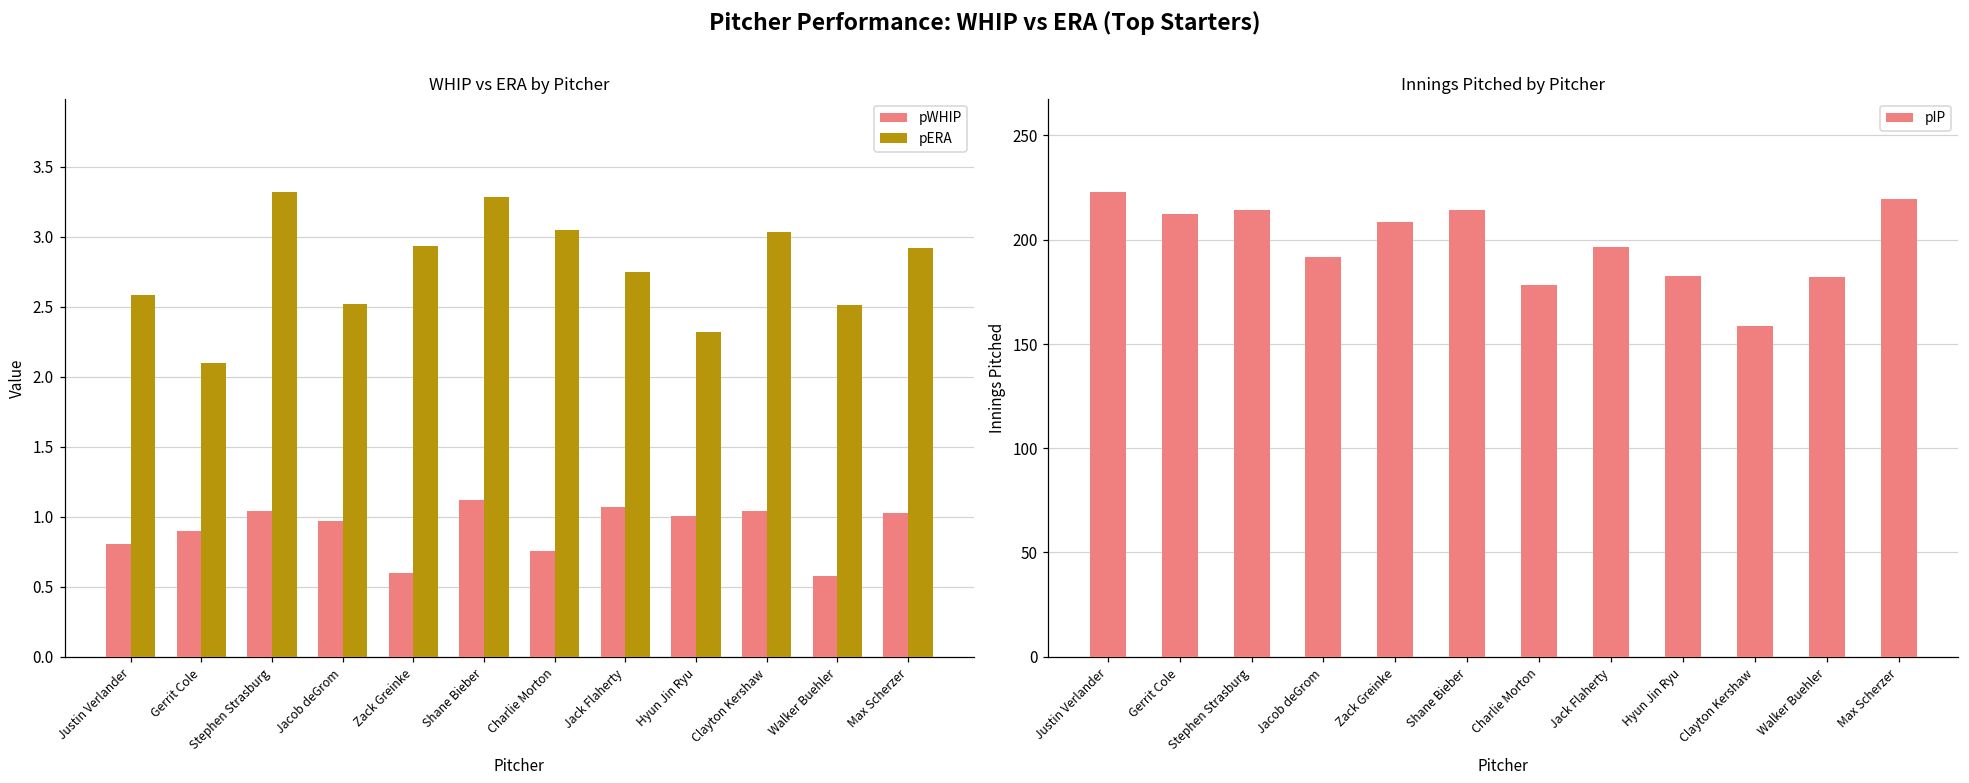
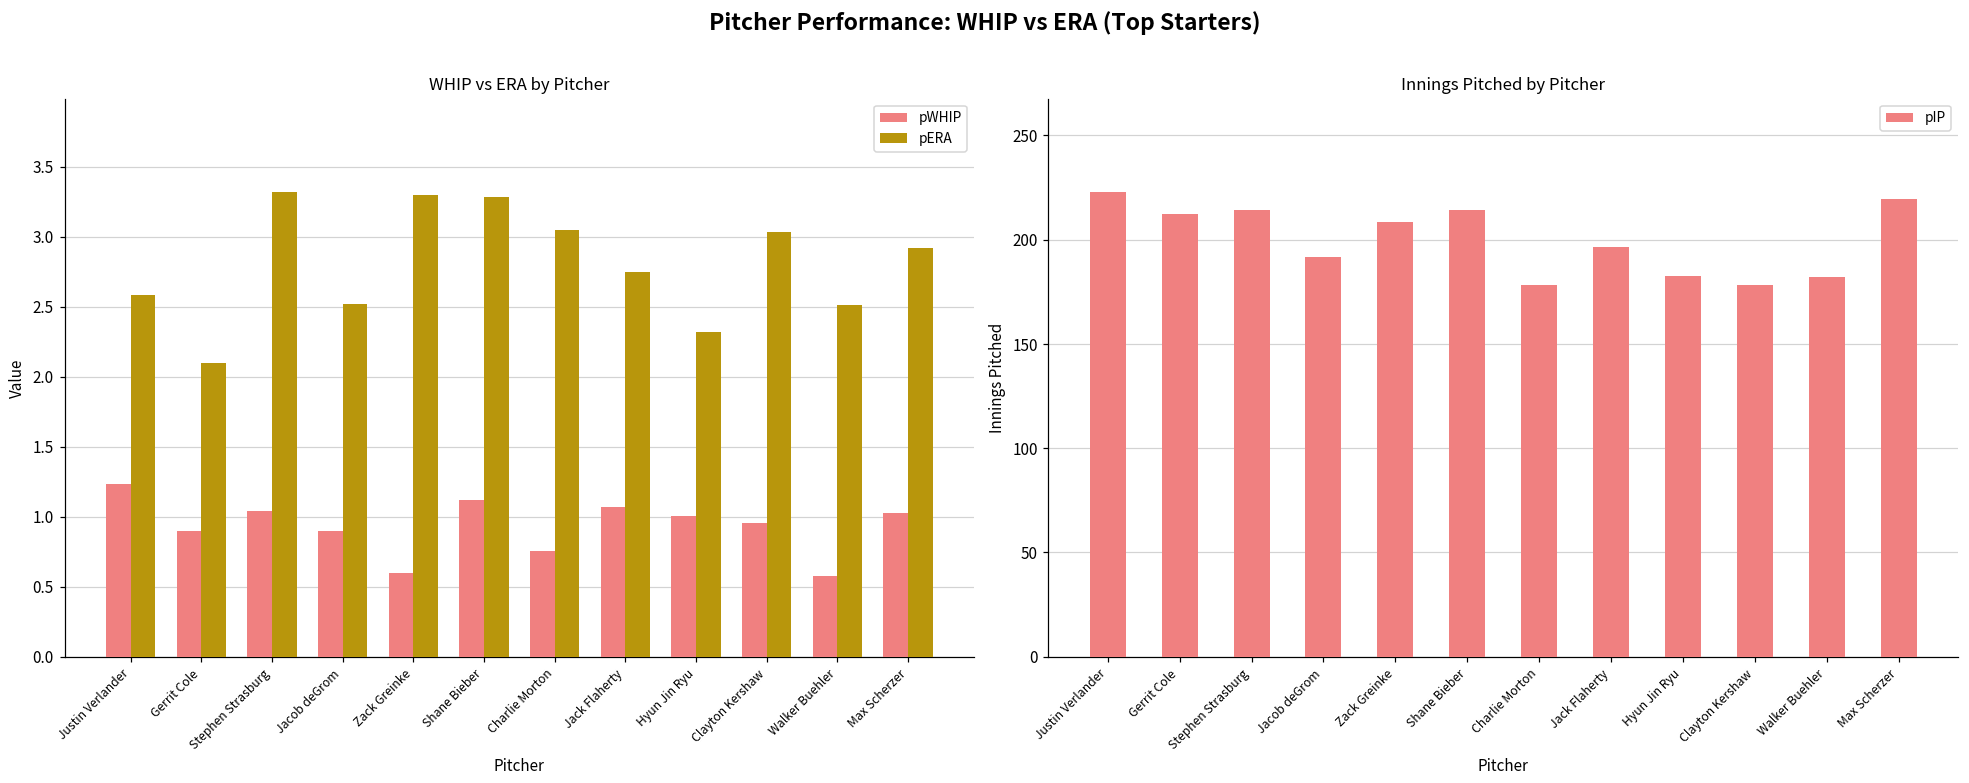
WHIP vs ERA by Pitcher, pWHIP, Justin Verlander: 0.80 -> 1.23
WHIP vs ERA by Pitcher, pWHIP, Jacob deGrom: 0.97 -> 0.90
WHIP vs ERA by Pitcher, pERA, Zack Greinke: 2.93 -> 3.30
WHIP vs ERA by Pitcher, pWHIP, Clayton Kershaw: 1.04 -> 0.96
Innings Pitched by Pitcher, Clayton Kershaw: 159 -> 178
